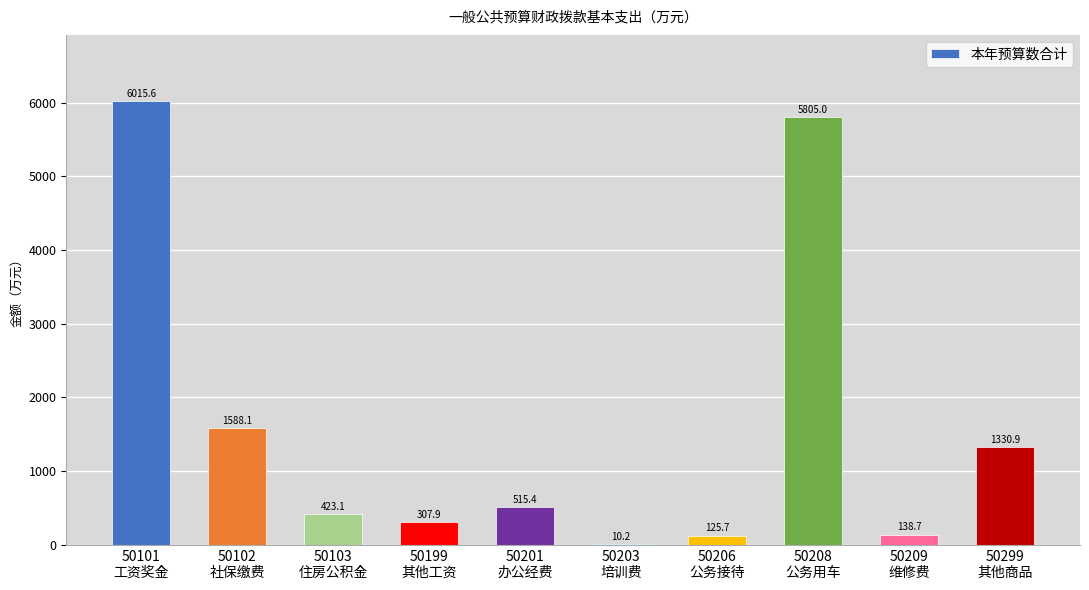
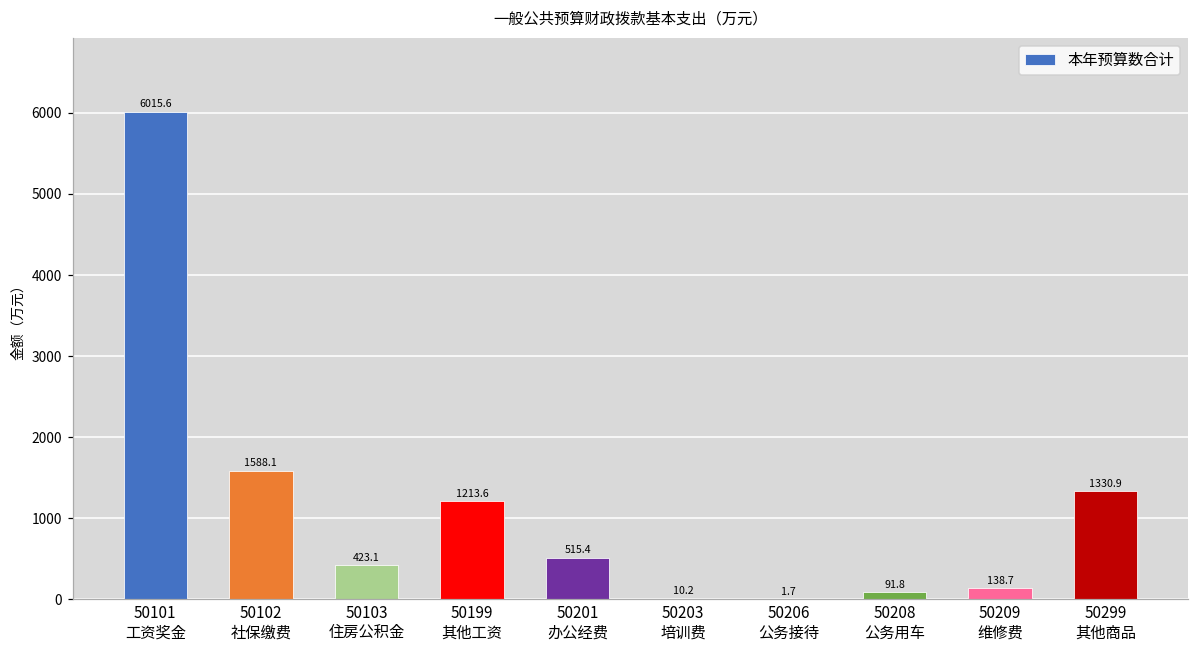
50199 其他工资: 307.9 -> 1213.6
50206 公务接待: 125.7 -> 1.7
50208 公务用车: 5805.0 -> 91.8
